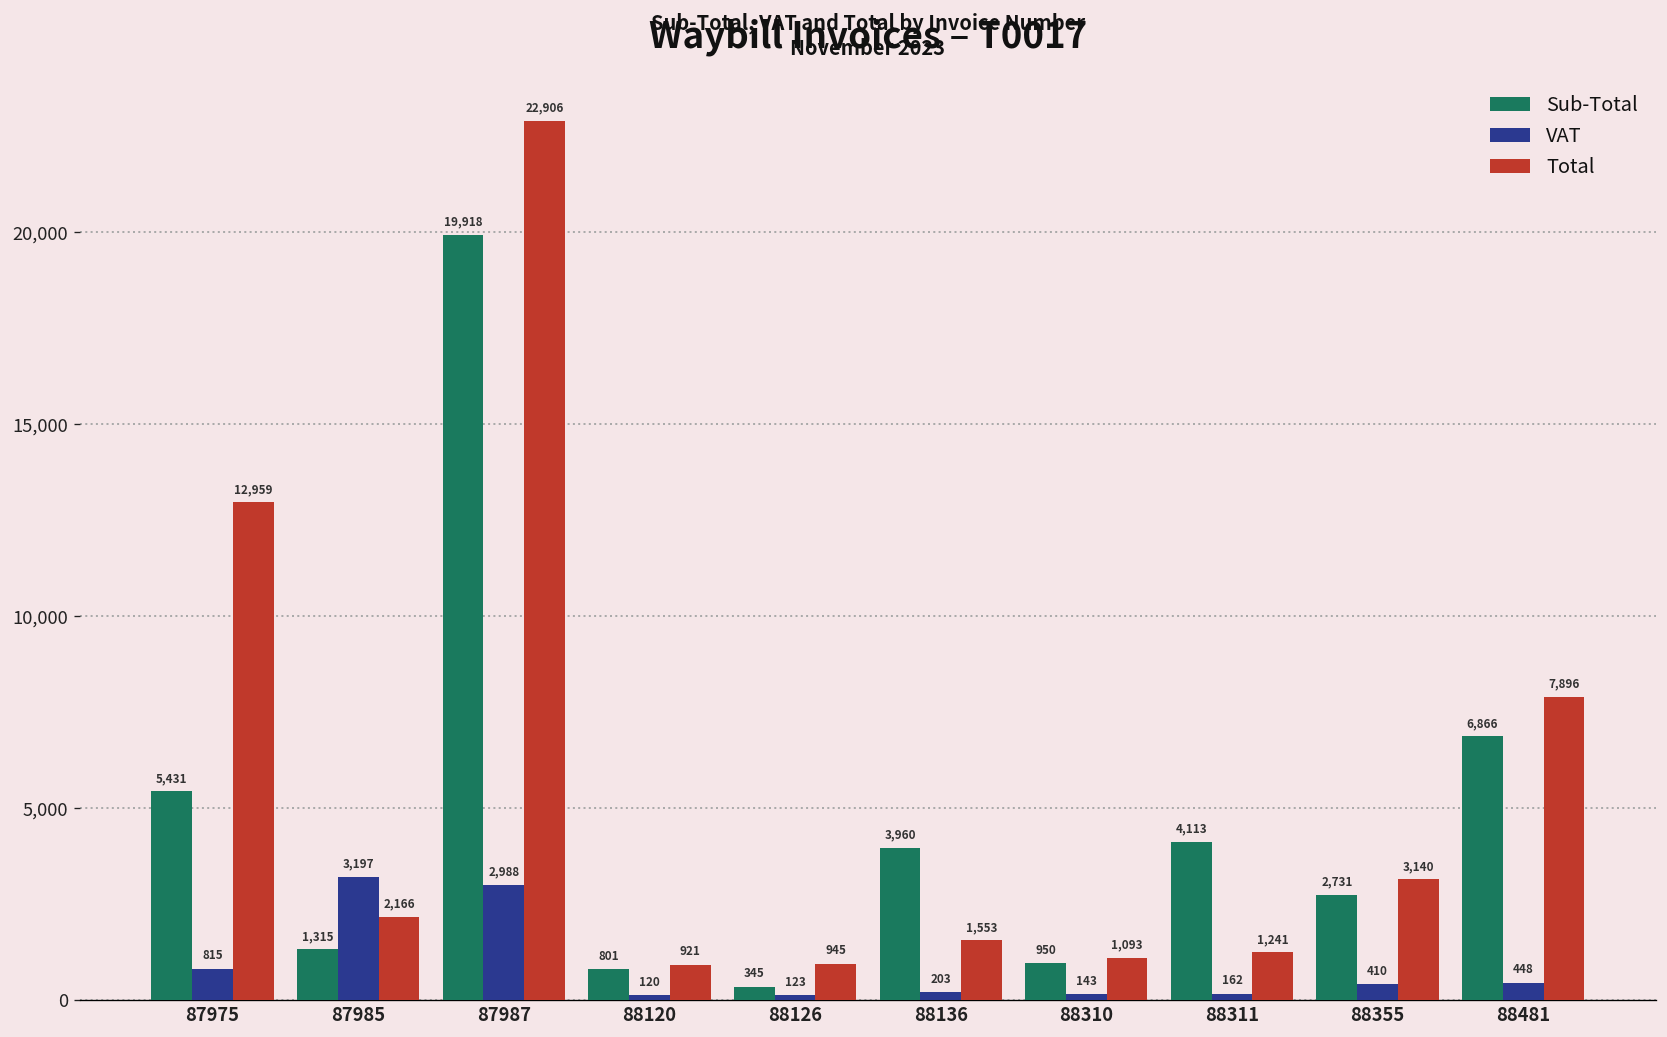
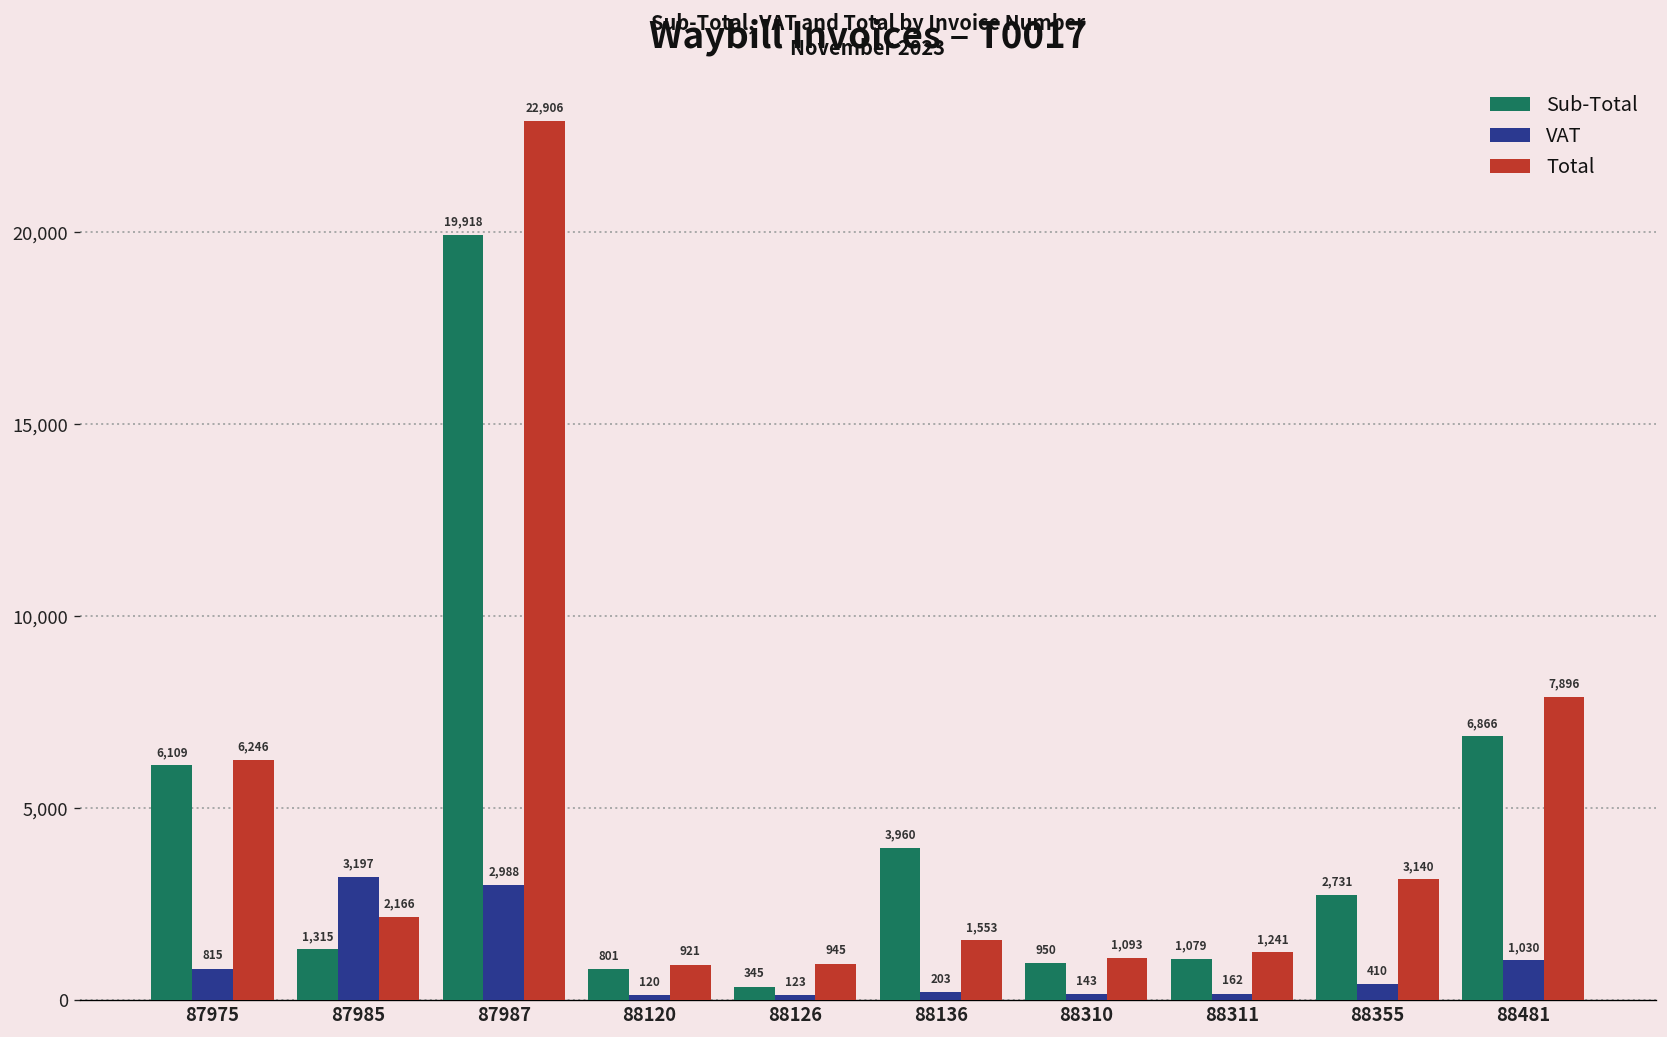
Sub-Total, 87975: 5,431 -> 6,109
Total, 87975: 12,959 -> 6,246
Sub-Total, 88311: 4,113 -> 1,079
VAT, 88481: 448 -> 1,030
